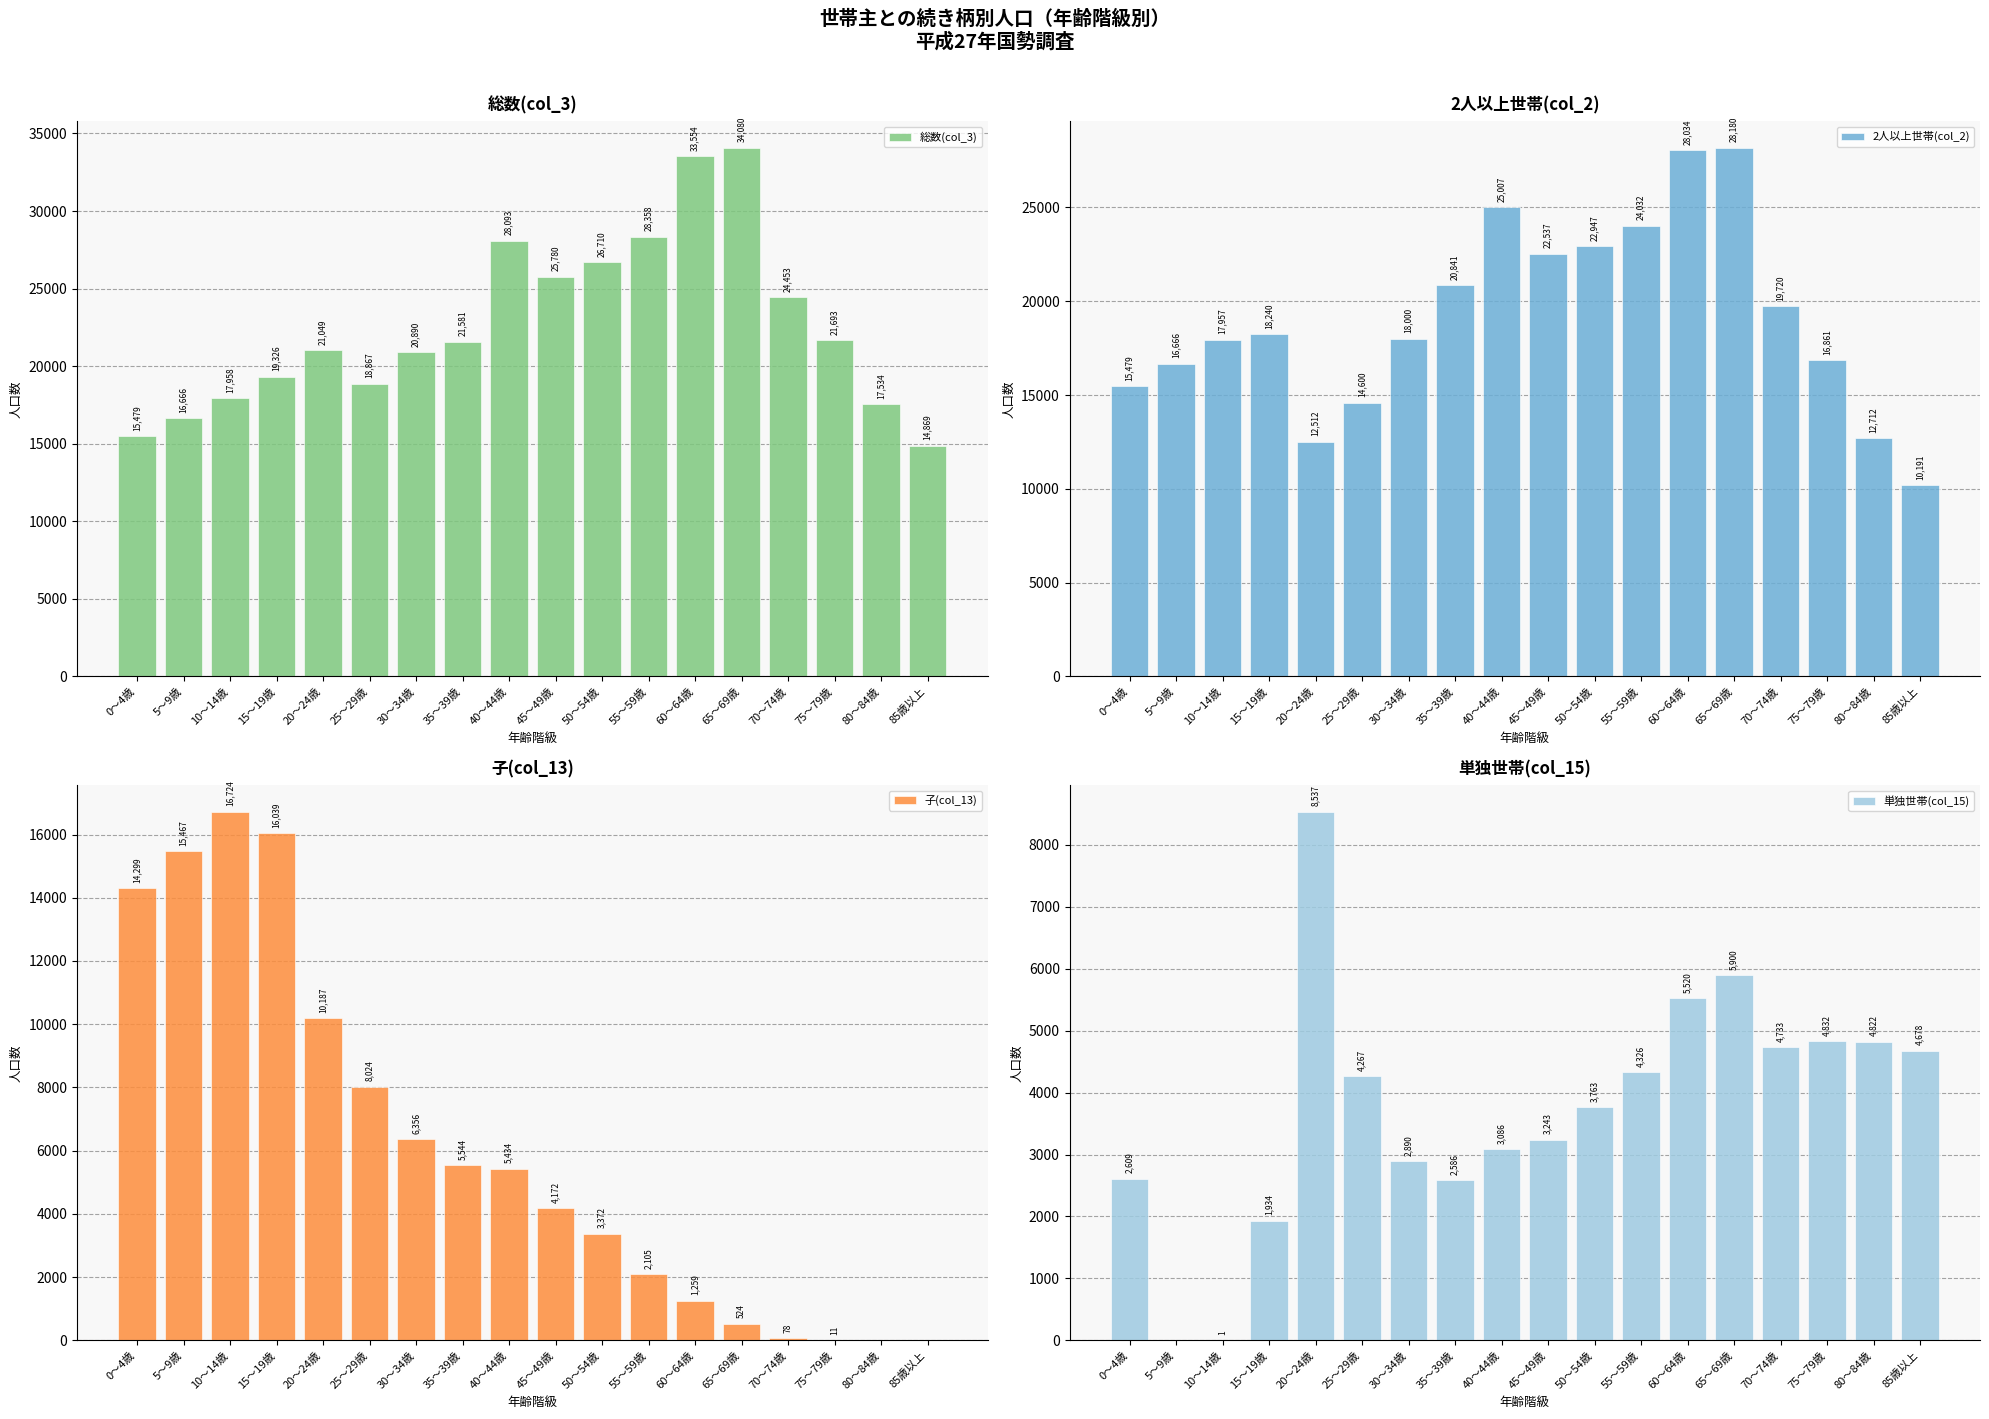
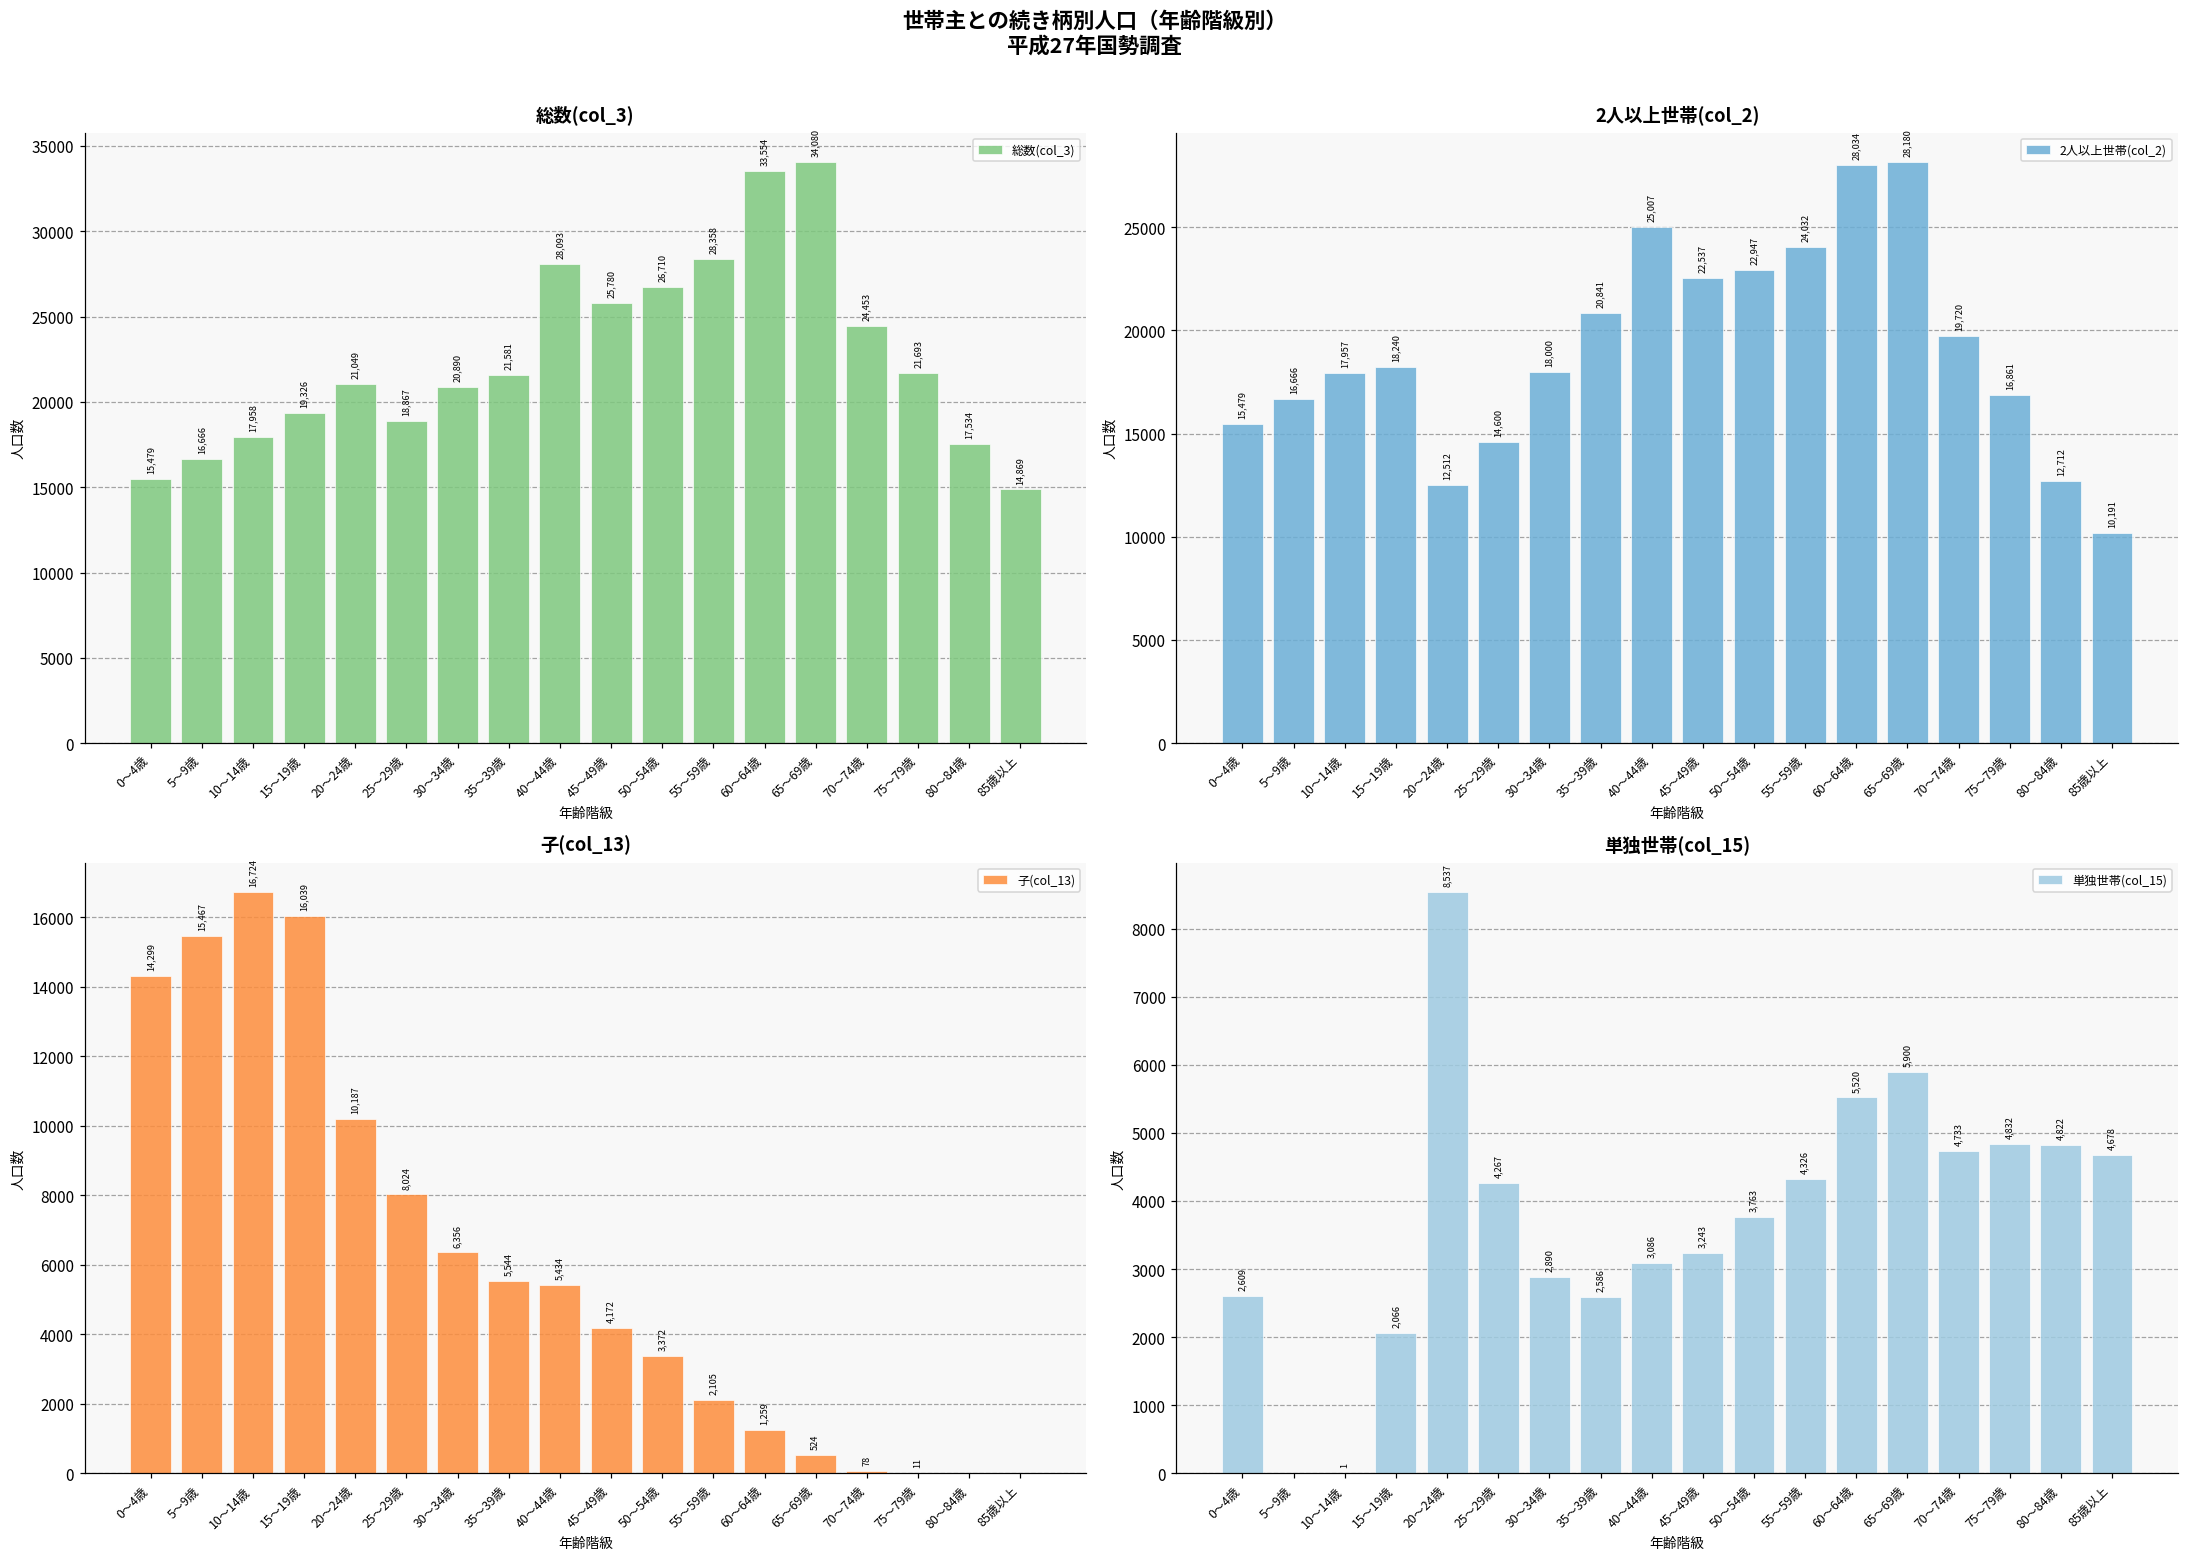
単独世帯(col_15), 15～19歳: 1,934 -> 2,066
